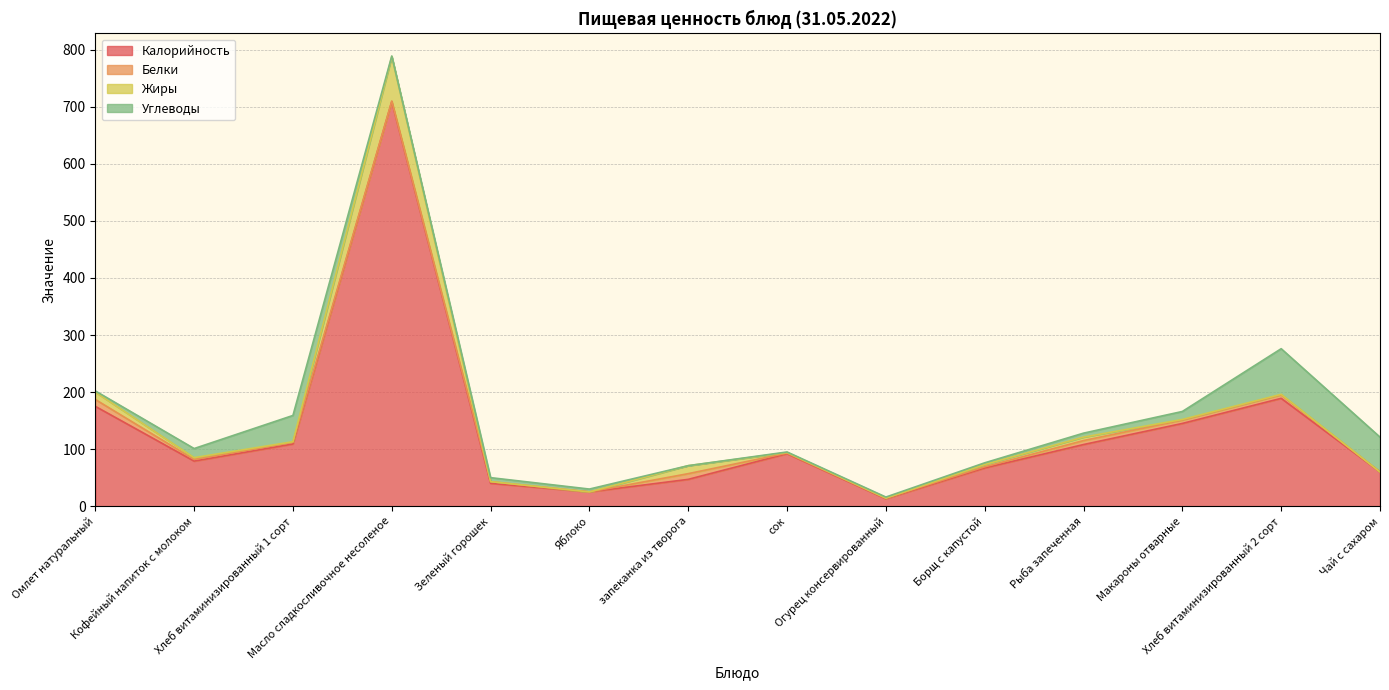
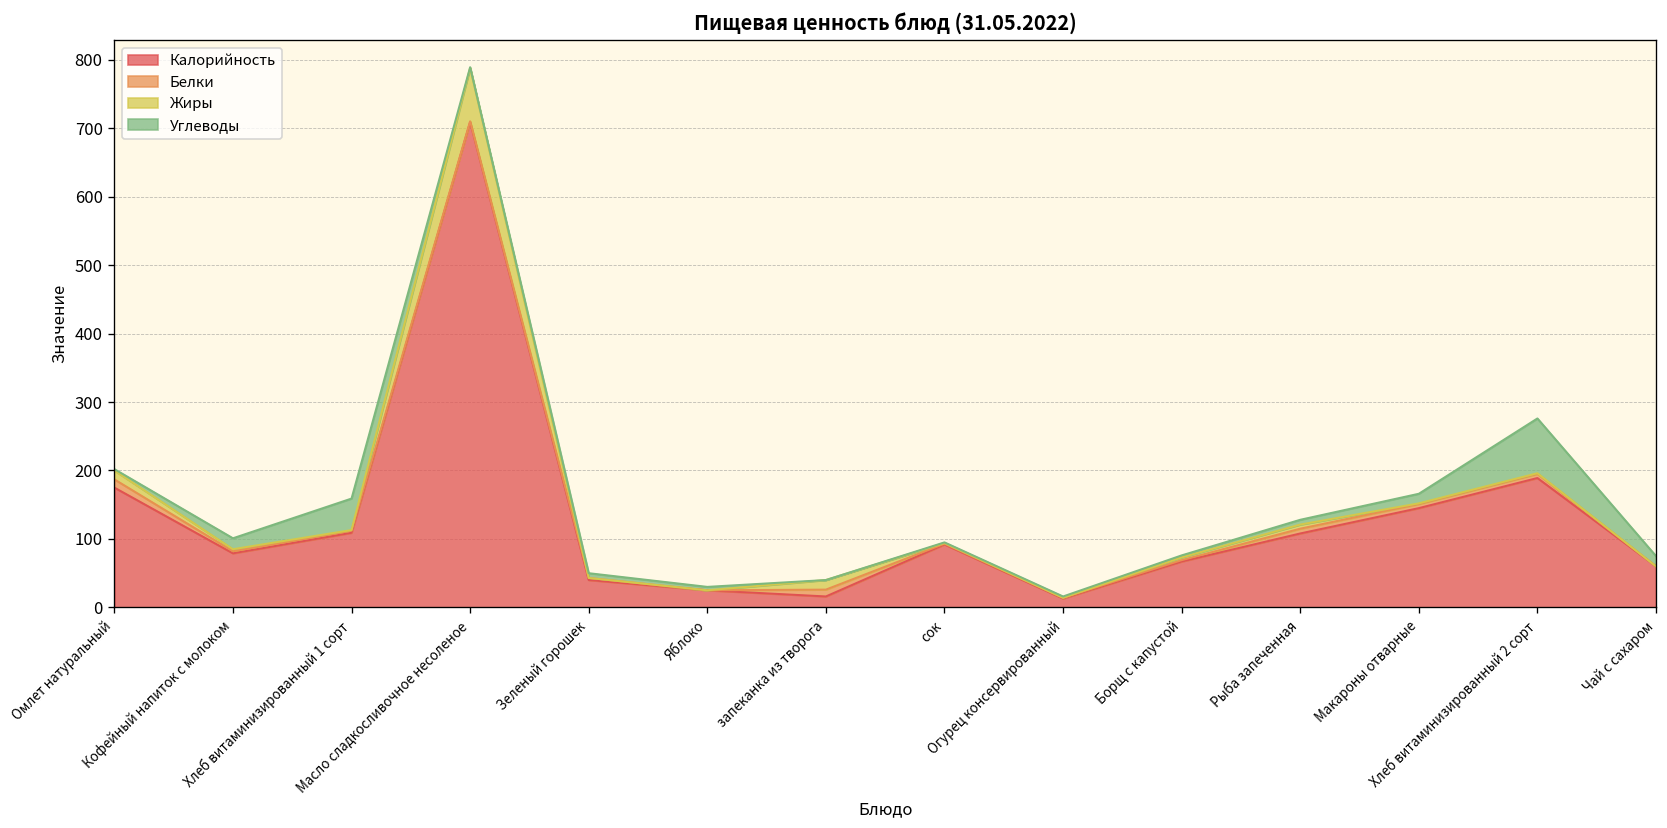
Калорийность, запеканка из творога: 50 -> 20
Углеводы, Чай с сахаром: 60 -> 20
